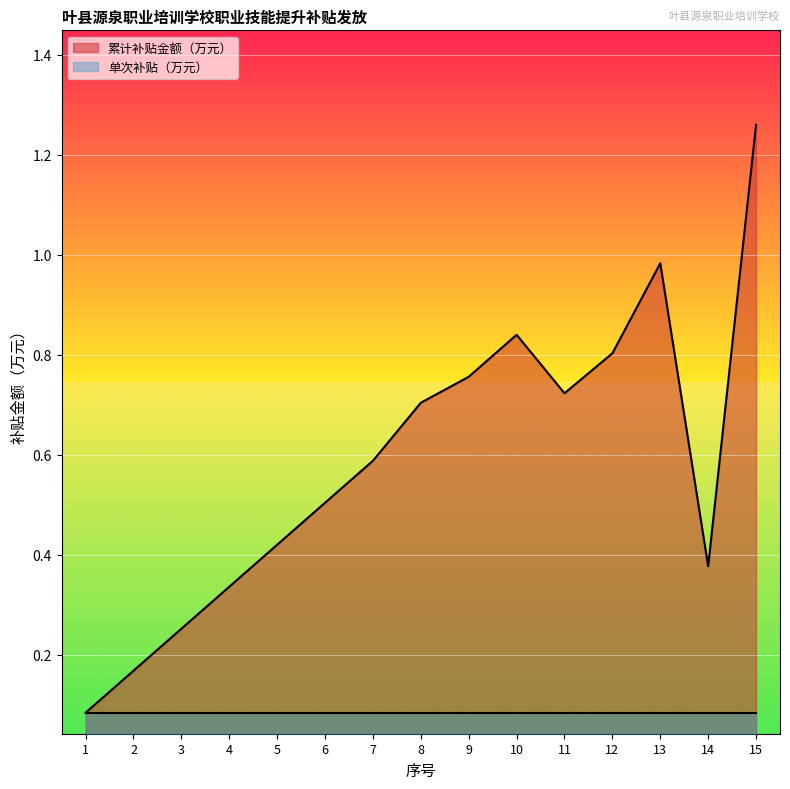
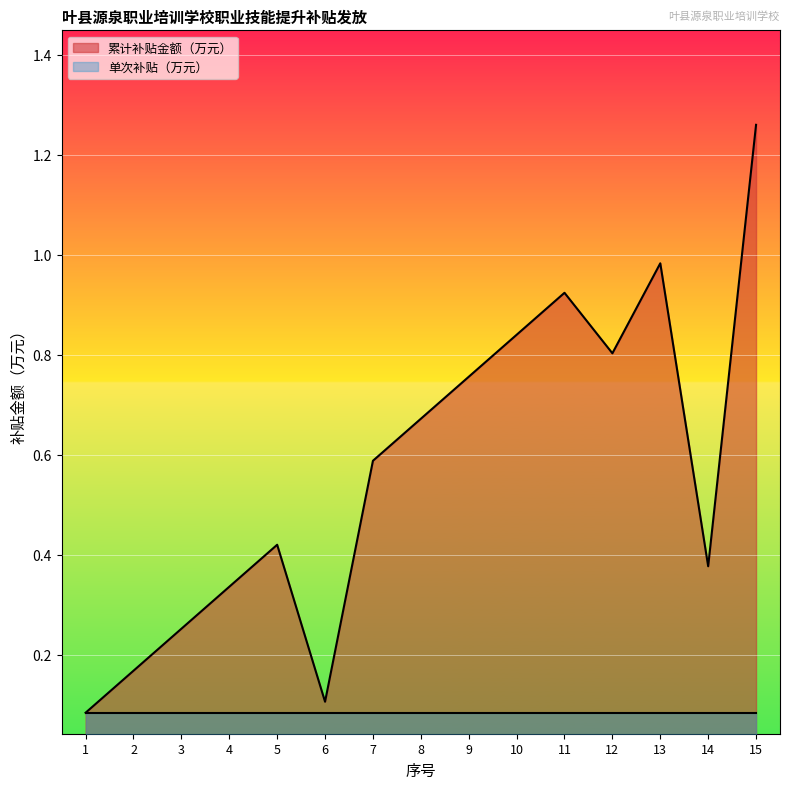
累计补贴金额（万元）, 6: 0.50 -> 0.11
累计补贴金额（万元）, 8: 0.70 -> 0.67
累计补贴金额（万元）, 11: 0.72 -> 0.92
